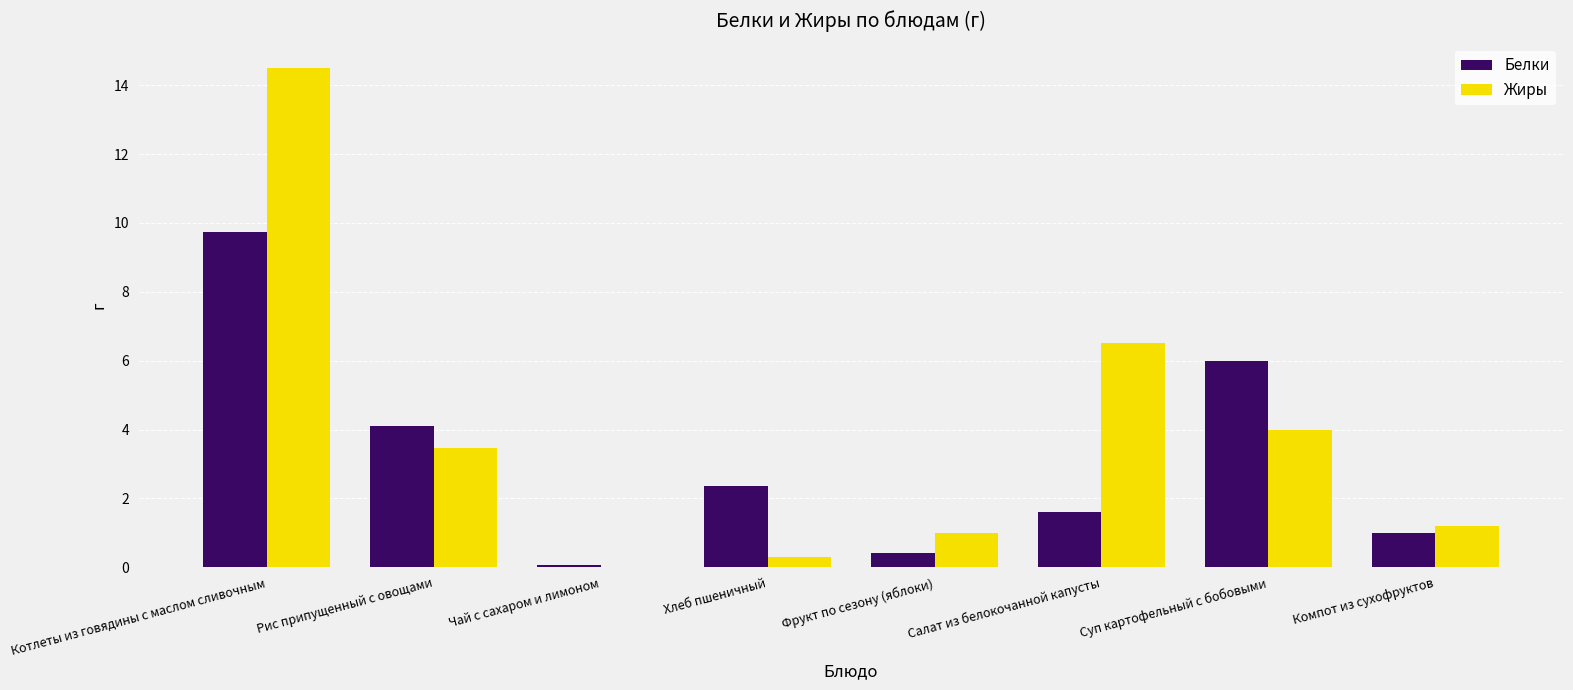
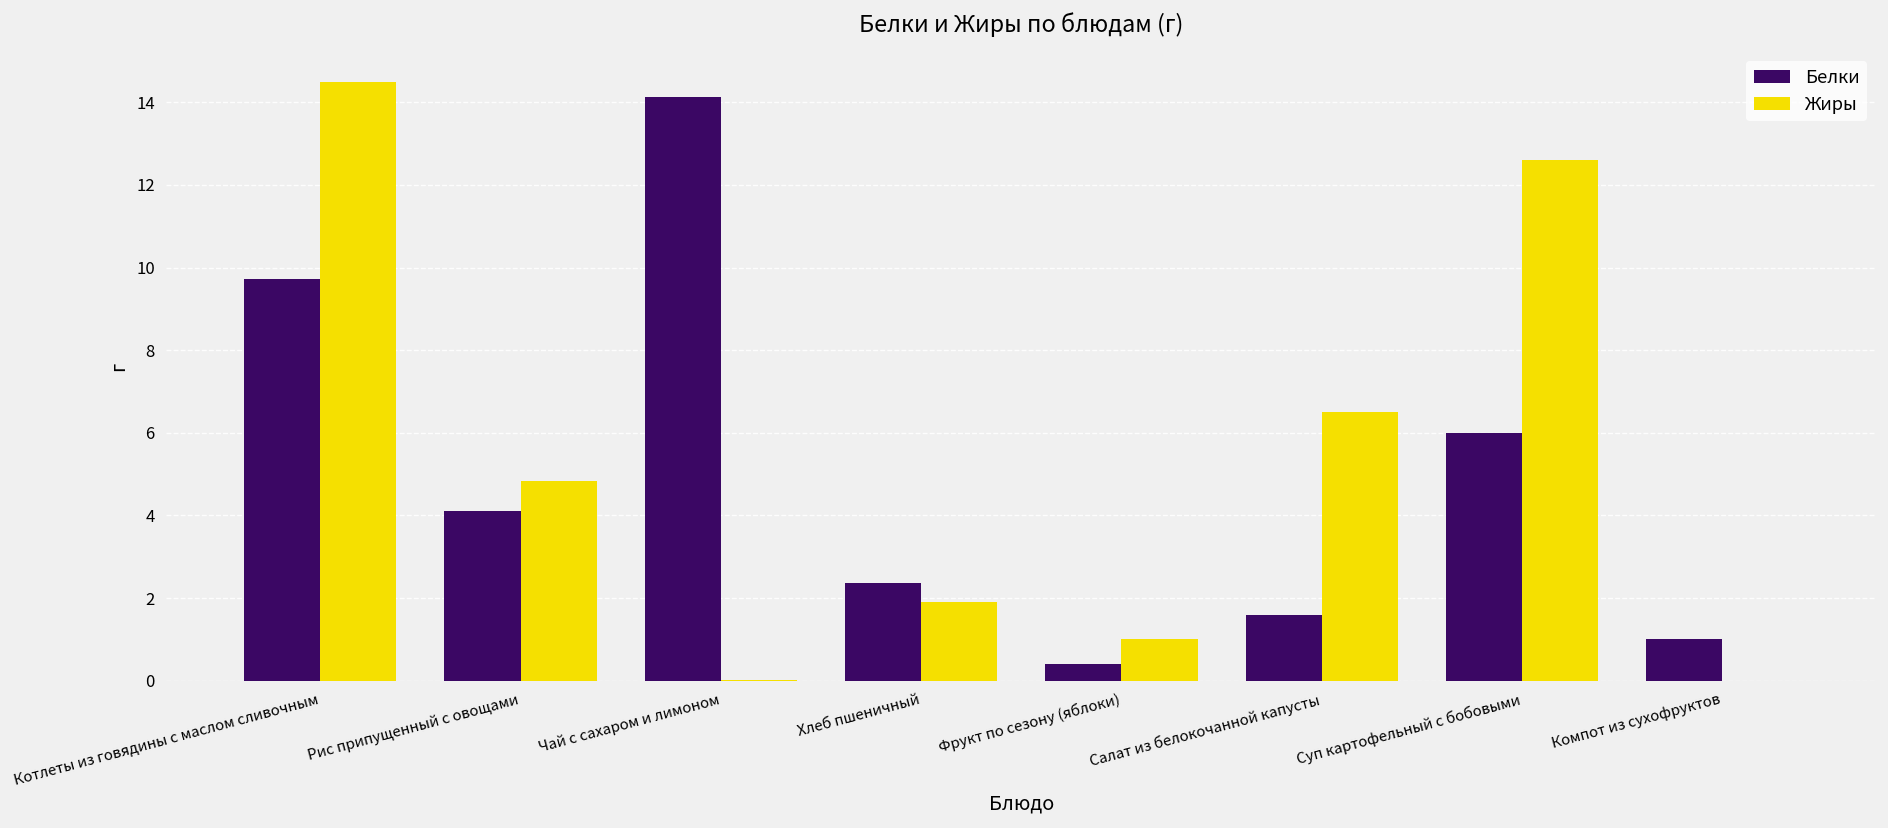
Жиры, Рис припущенный с овощами: 3.5 -> 4.8
Белки, Чай с сахаром и лимоном: 0.1 -> 14.1
Жиры, Хлеб пшеничный: 0.3 -> 1.9
Жиры, Суп картофельный с бобовыми: 4.0 -> 12.6
Жиры, Компот из сухофруктов: 1.2 -> 0.0
